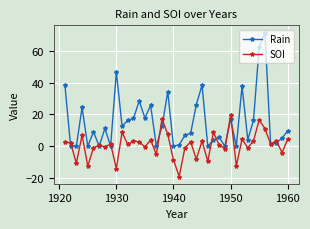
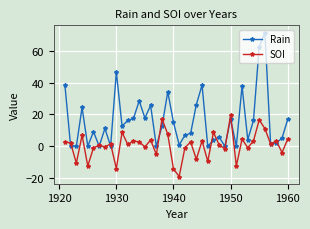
Rain, 1940: 0 -> 15
SOI, 1940: -9 -> -14
Rain, 1960: 10 -> 17
